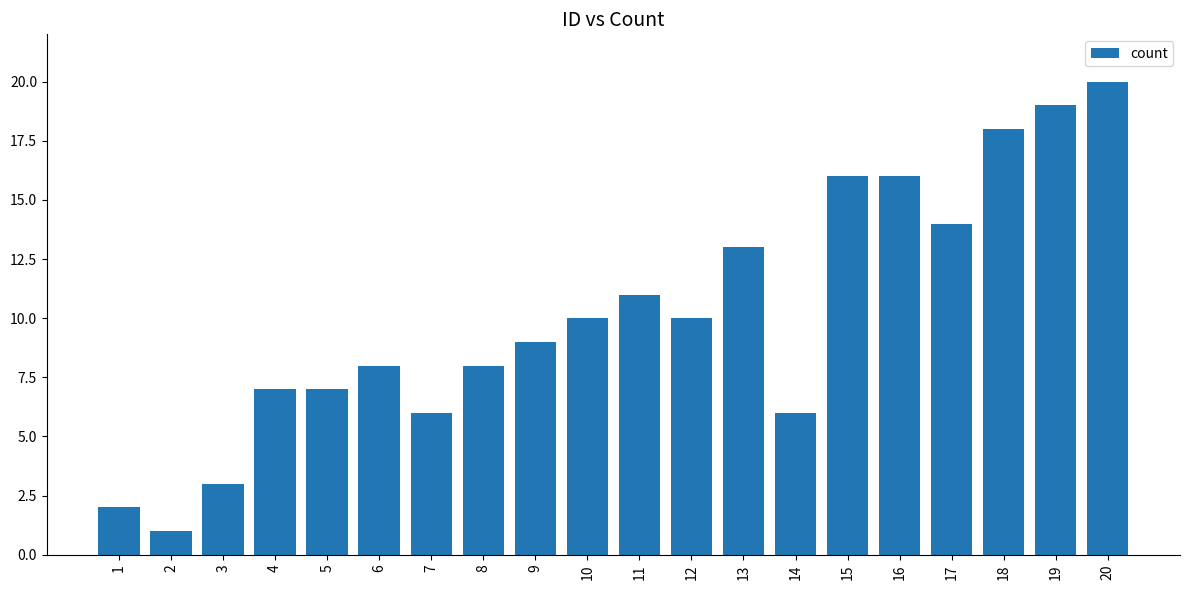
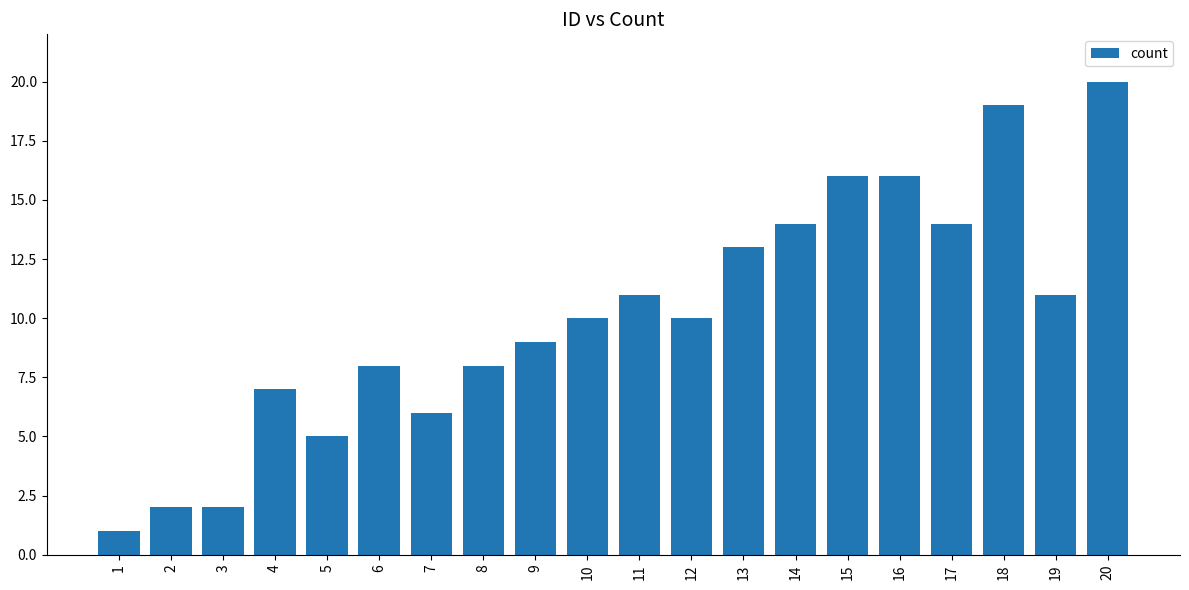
1: 2 -> 1
2: 1 -> 2
3: 3 -> 2
5: 7 -> 5
14: 6 -> 14
18: 18 -> 19
19: 19 -> 11
